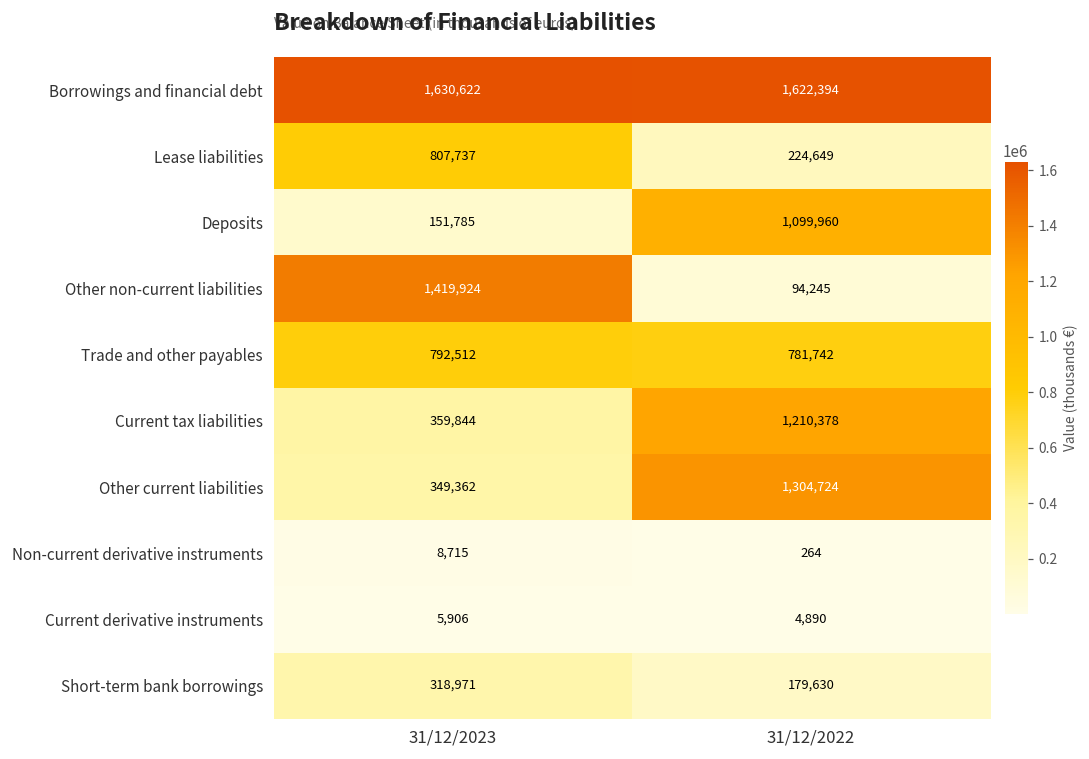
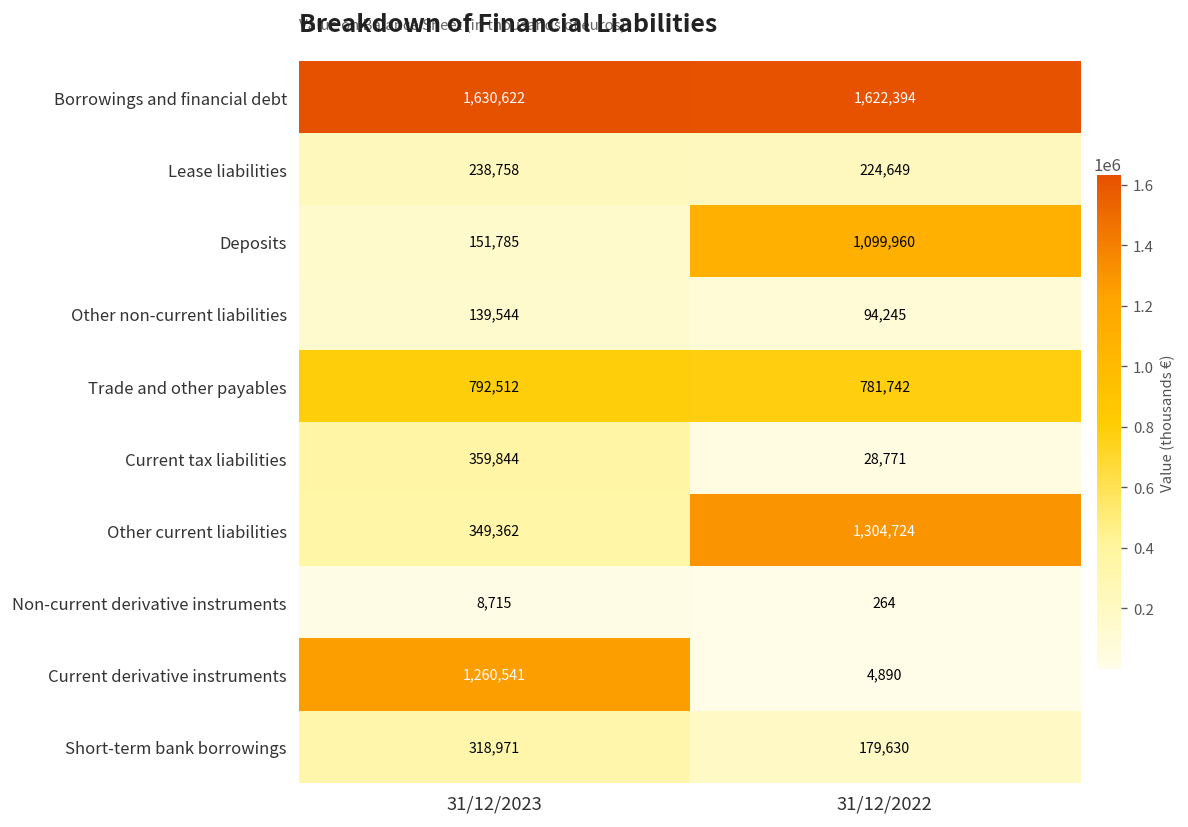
Lease liabilities, 31/12/2023: 807,737 -> 238,758
Other non-current liabilities, 31/12/2023: 1,419,924 -> 139,544
Current tax liabilities, 31/12/2022: 1,210,378 -> 28,771
Current derivative instruments, 31/12/2023: 5,906 -> 1,260,541
